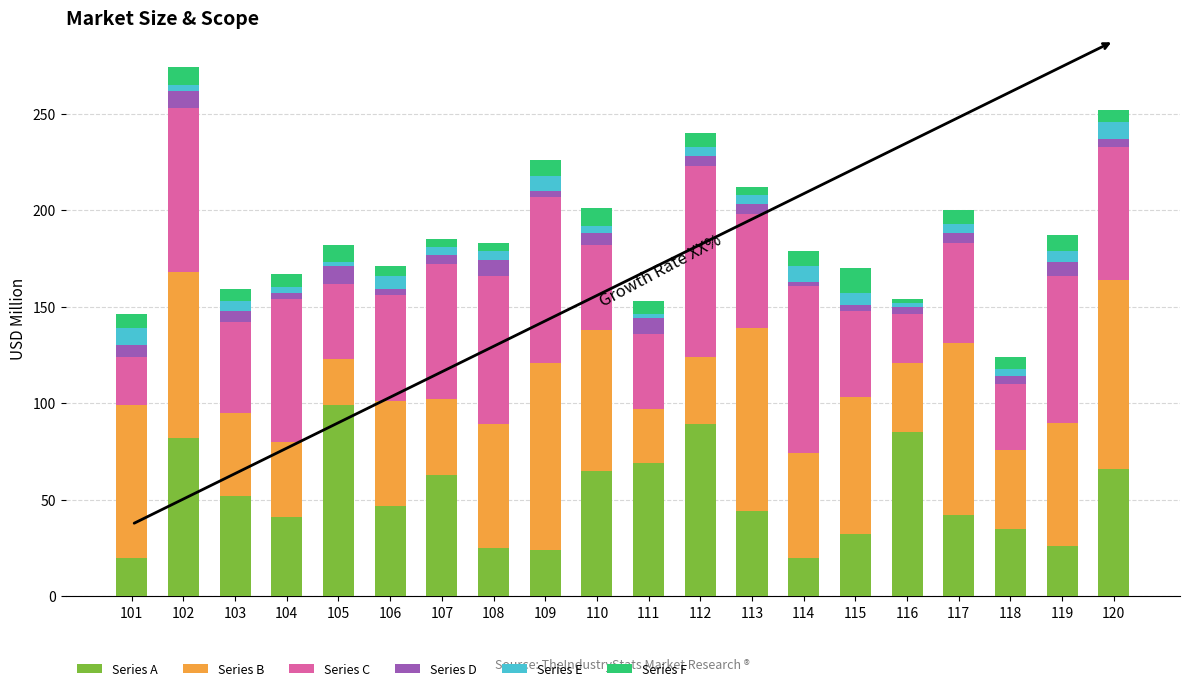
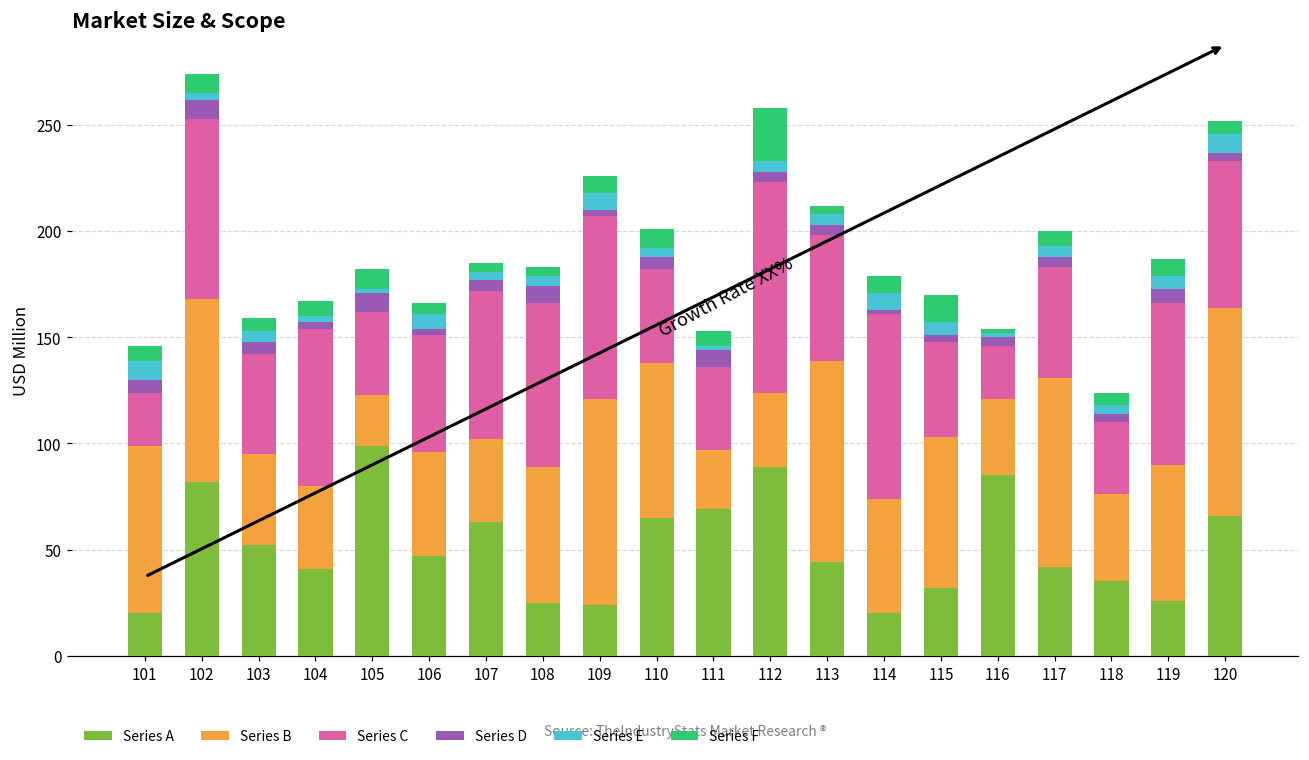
Series B, 106: 54 -> 49
Series F, 112: 7 -> 25
